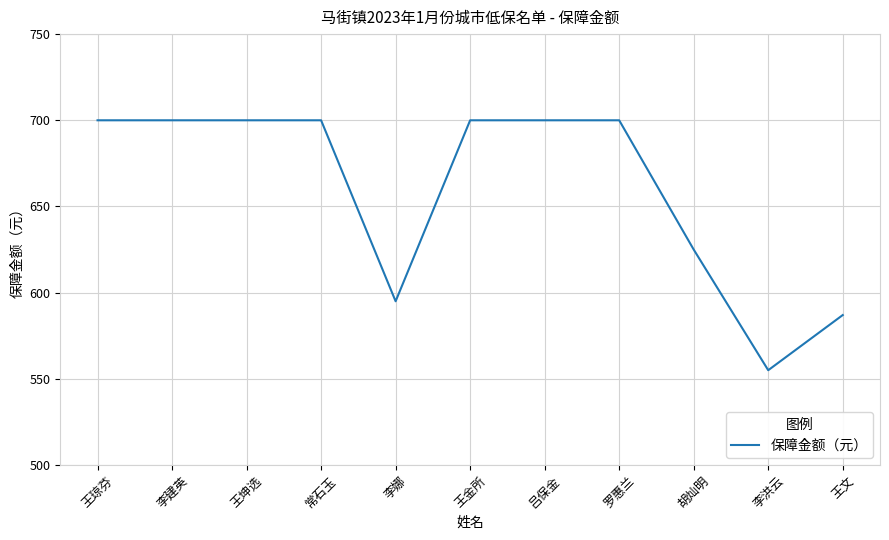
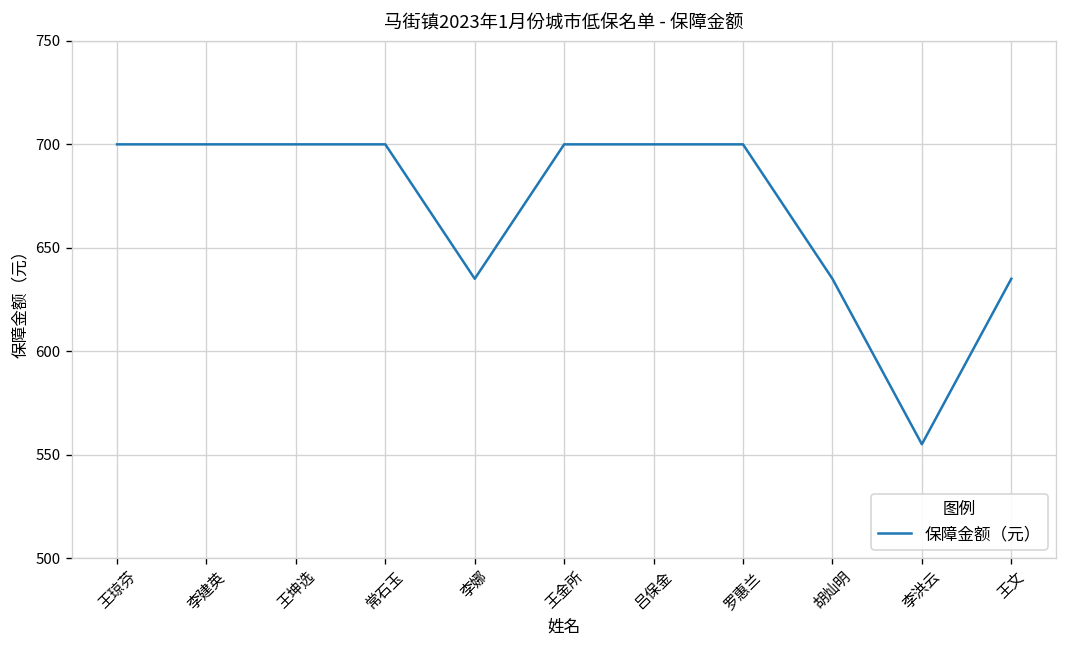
李娜: 595 -> 635
胡灿明: 625 -> 635
王文: 587 -> 635
